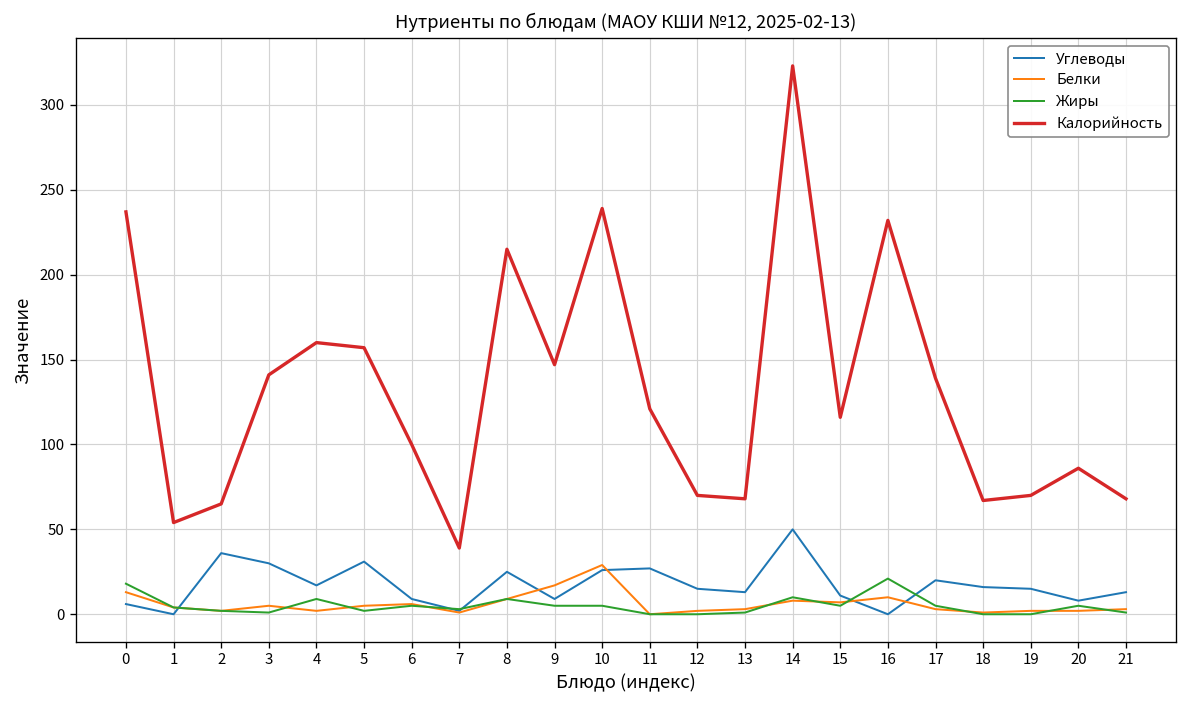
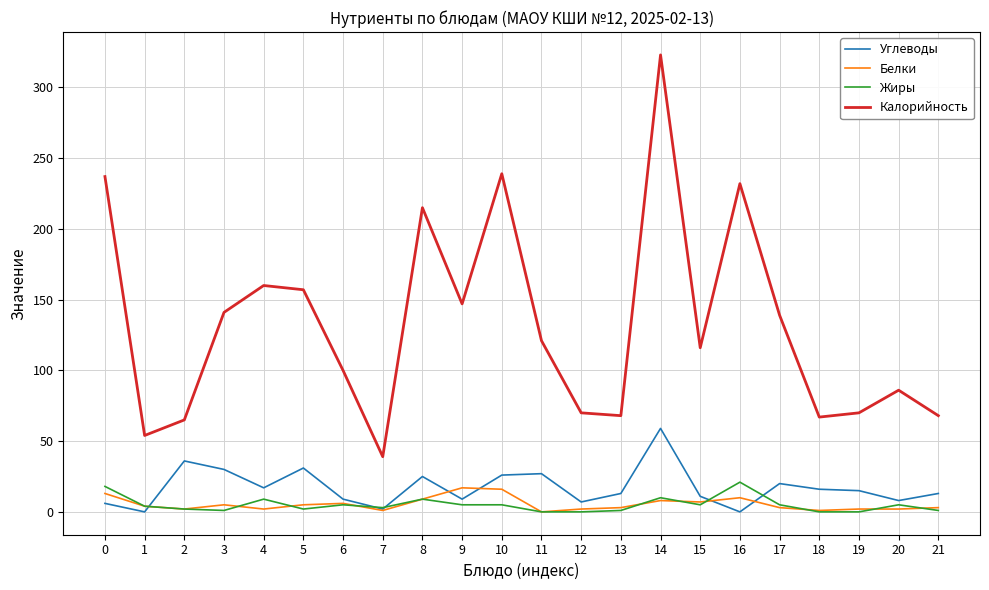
Белки, 10: 29 -> 16
Углеводы, 12: 15 -> 7
Углеводы, 14: 50 -> 59
